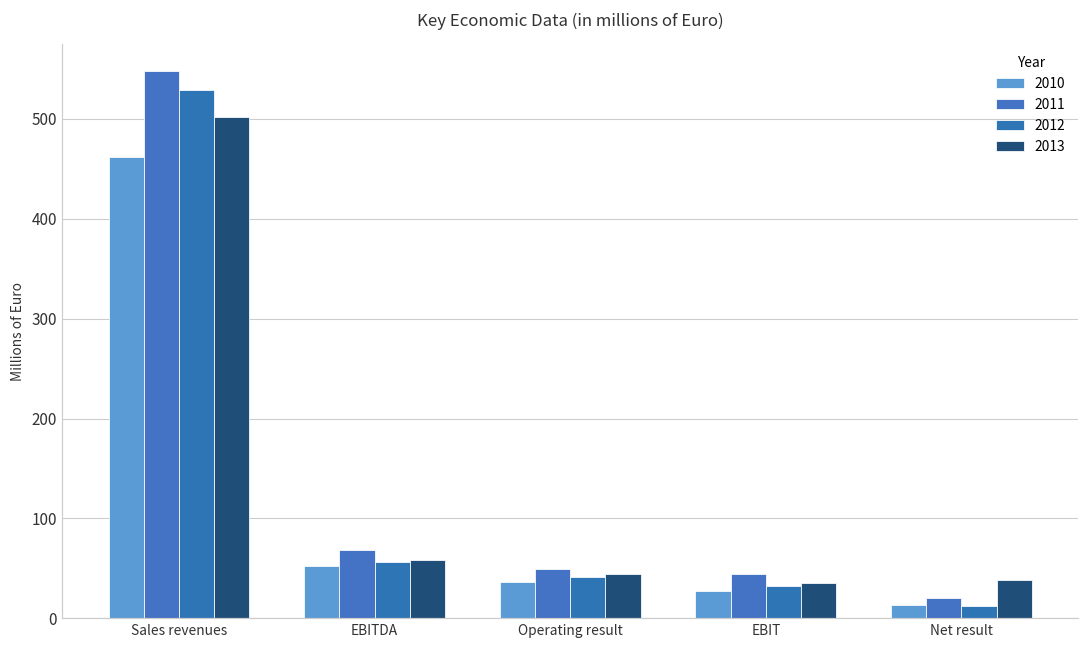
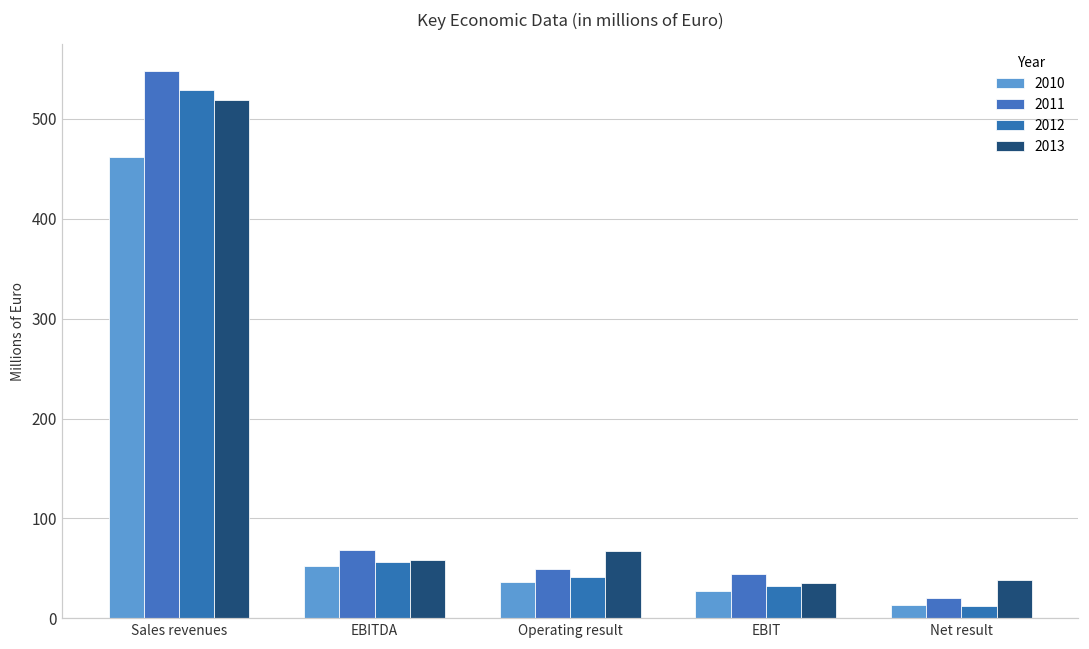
2013, Sales revenues: 500 -> 520
2013, Operating result: 40 -> 70
